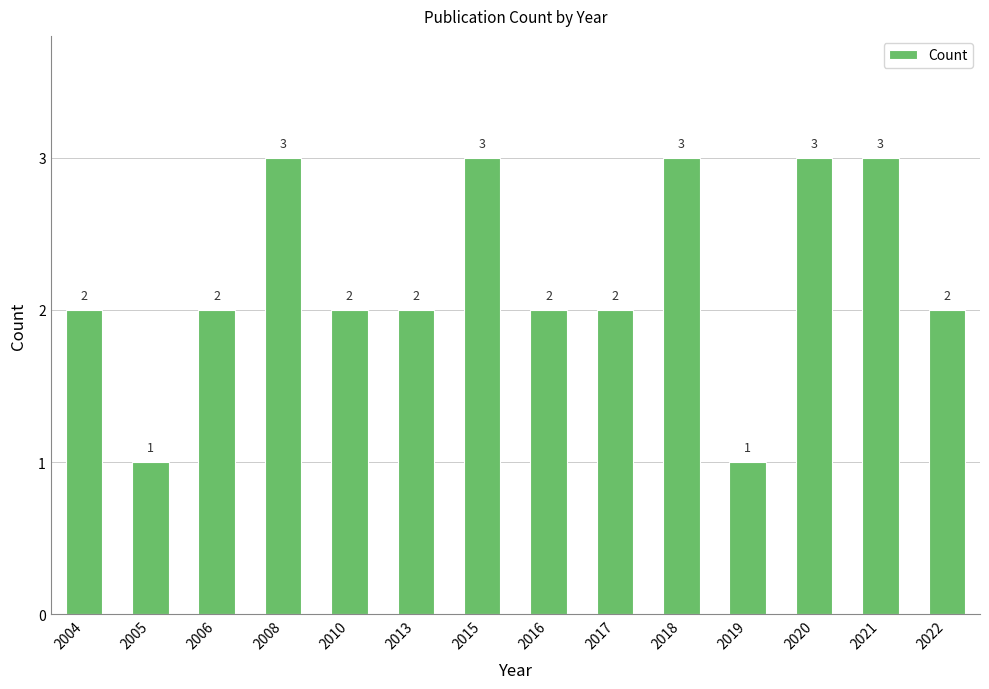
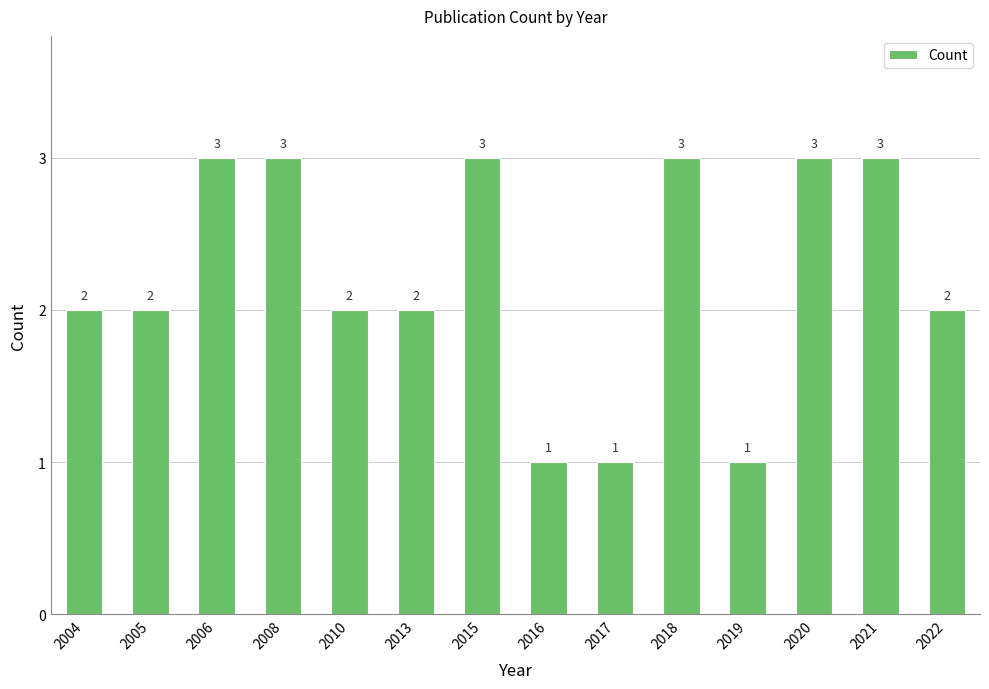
2005: 1 -> 2
2006: 2 -> 3
2016: 2 -> 1
2017: 2 -> 1
